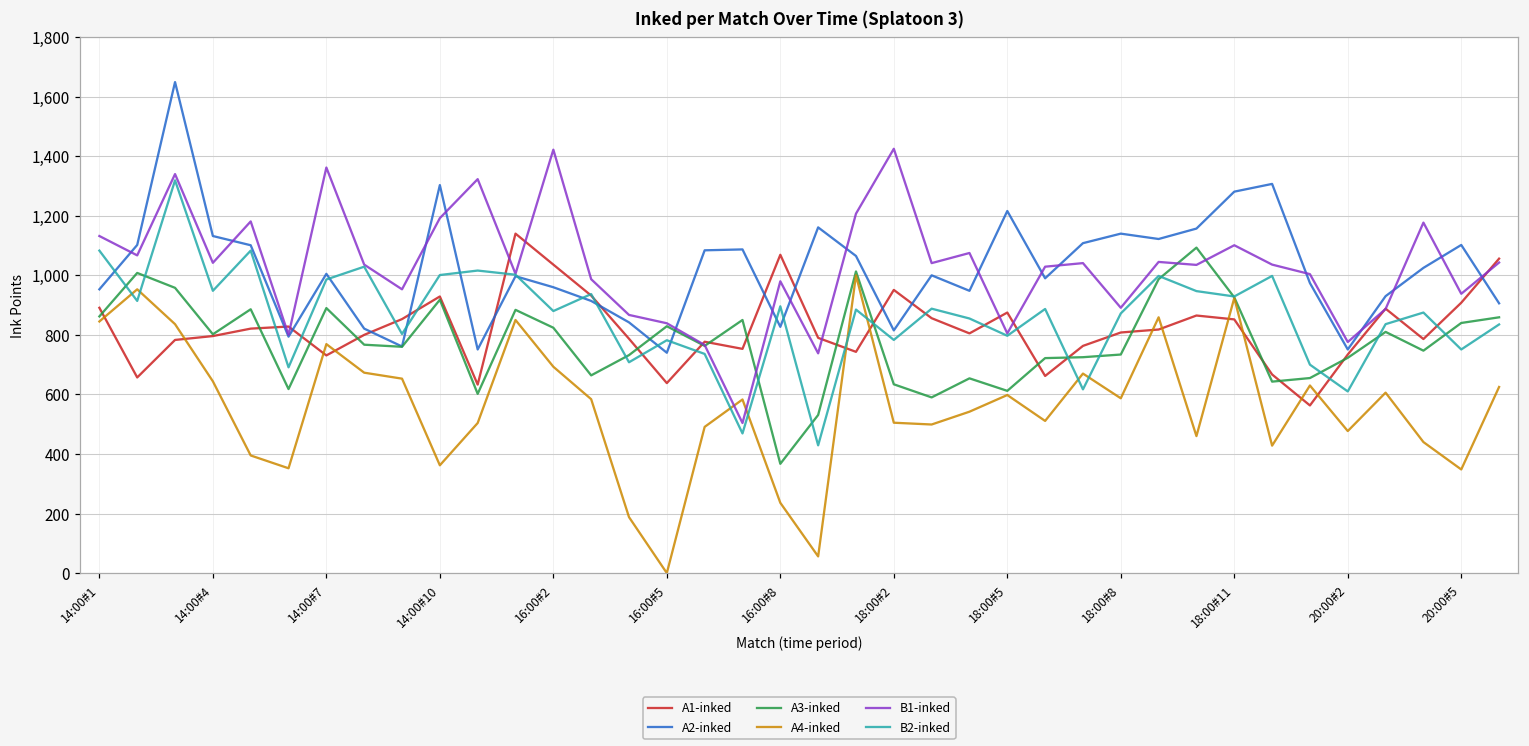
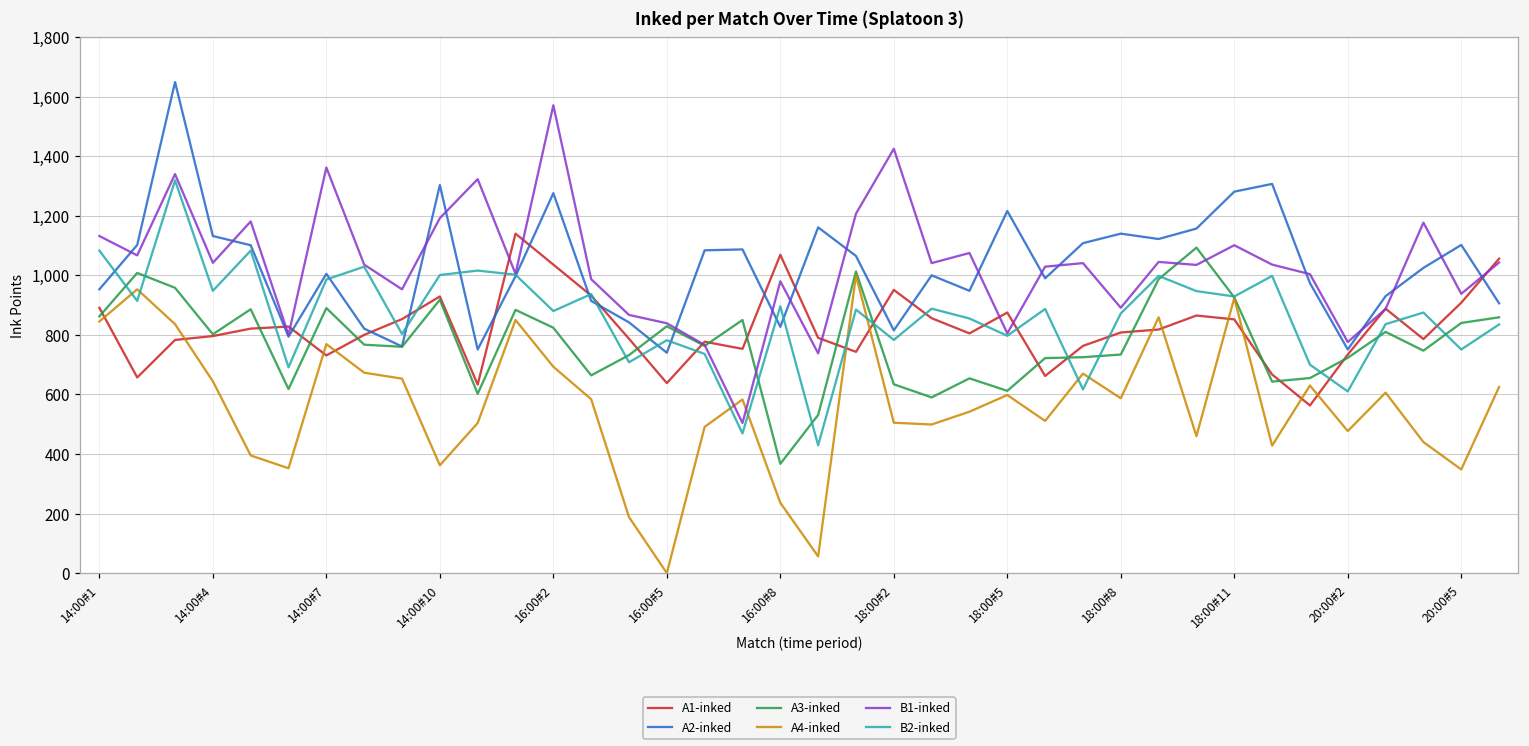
A2-inked, 16:00#2: 960 -> 1,280
B1-inked, 16:00#2: 1,420 -> 1,570
